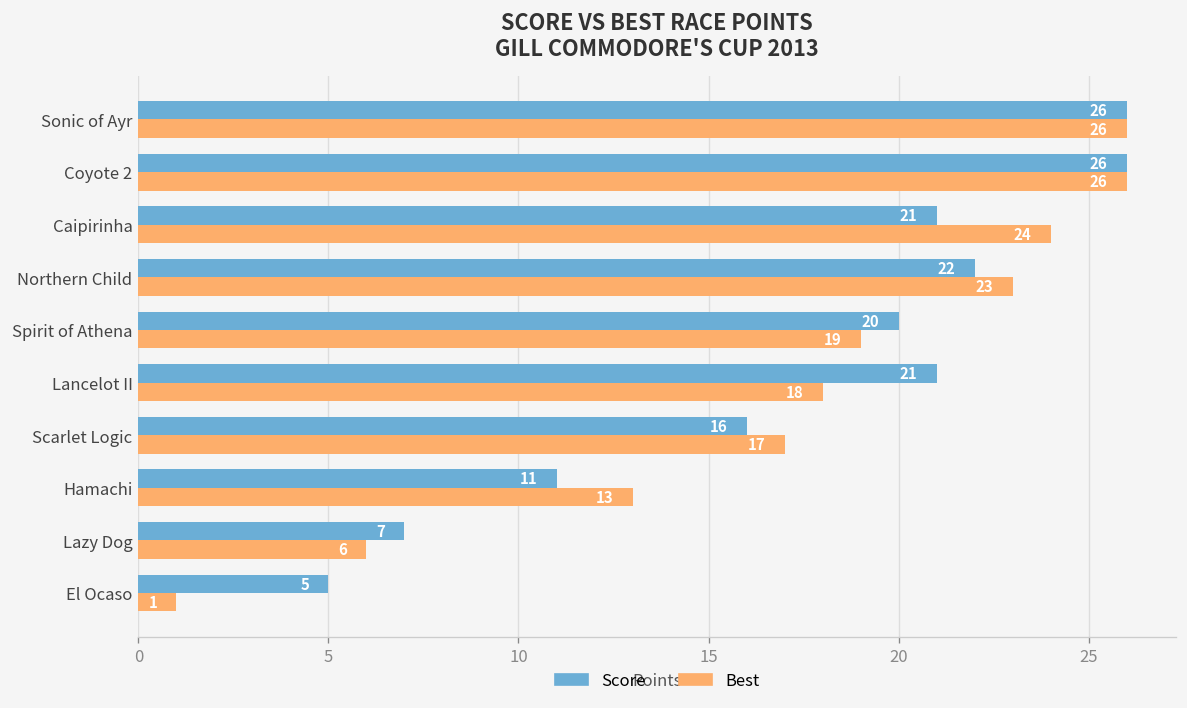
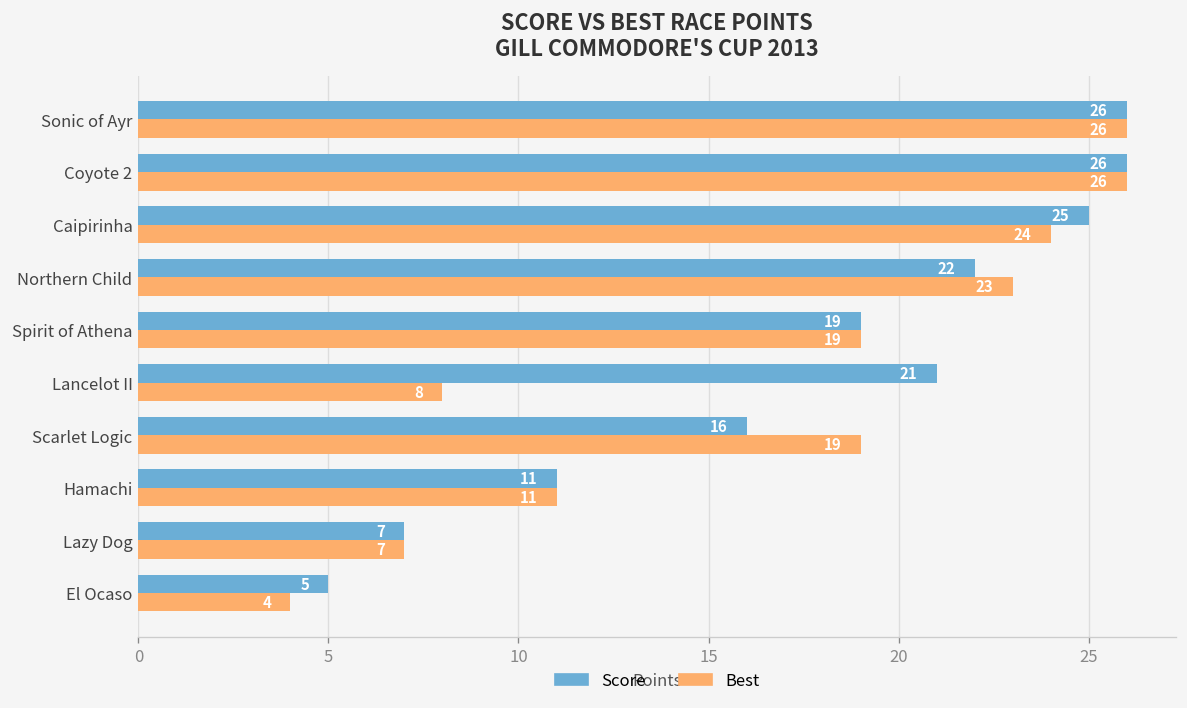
Score, Caipirinha: 21 -> 25
Score, Spirit of Athena: 20 -> 19
Best, Lancelot II: 18 -> 8
Best, Scarlet Logic: 17 -> 19
Best, Hamachi: 13 -> 11
Best, Lazy Dog: 6 -> 7
Best, El Ocaso: 1 -> 4
